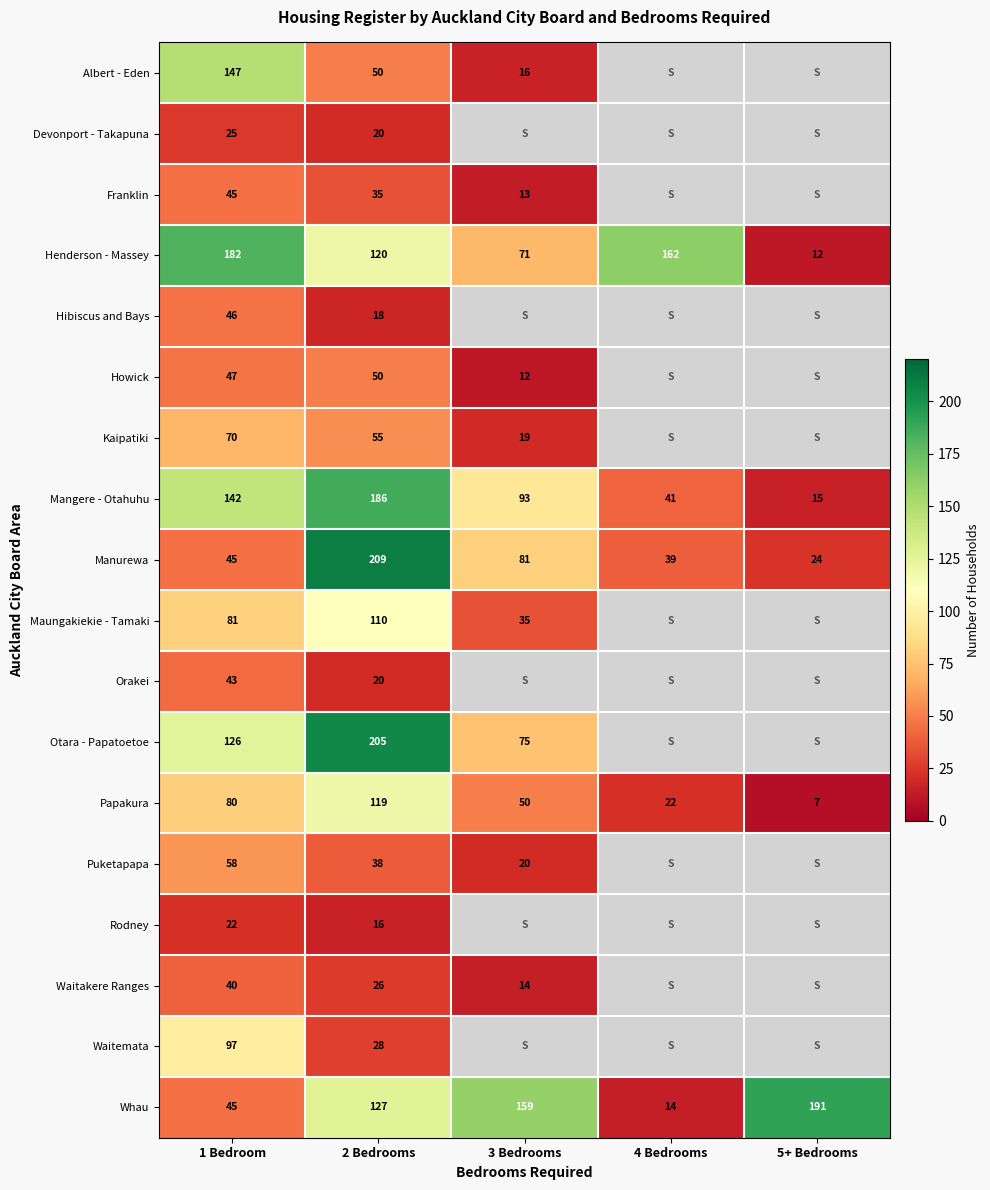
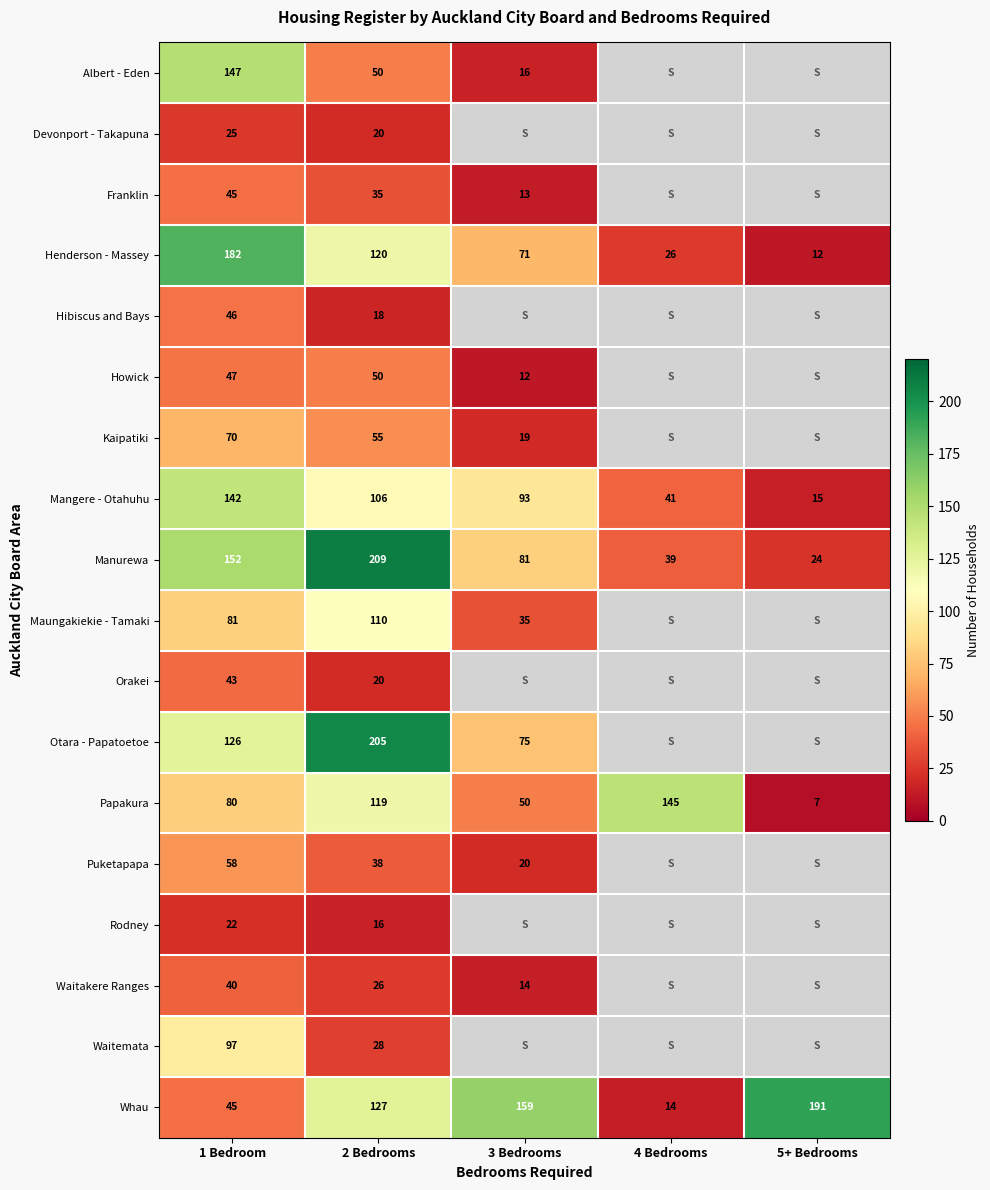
Henderson - Massey, 4 Bedrooms: 162 -> 26
Mangere - Otahuhu, 2 Bedrooms: 186 -> 106
Manurewa, 1 Bedroom: 45 -> 152
Papakura, 4 Bedrooms: 22 -> 145
